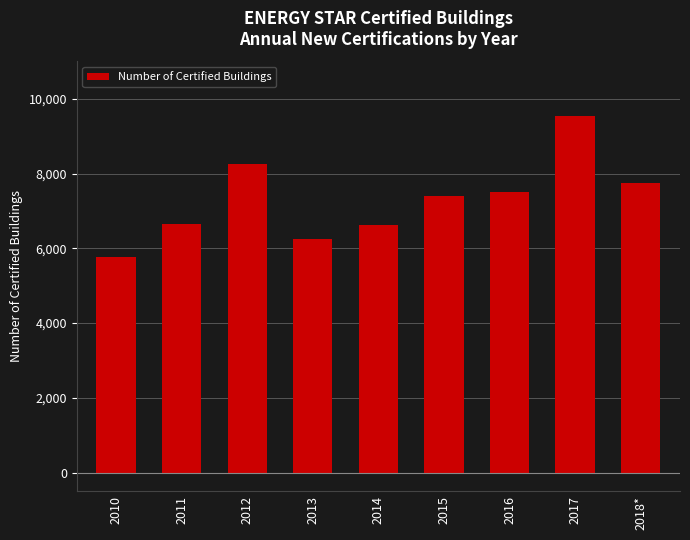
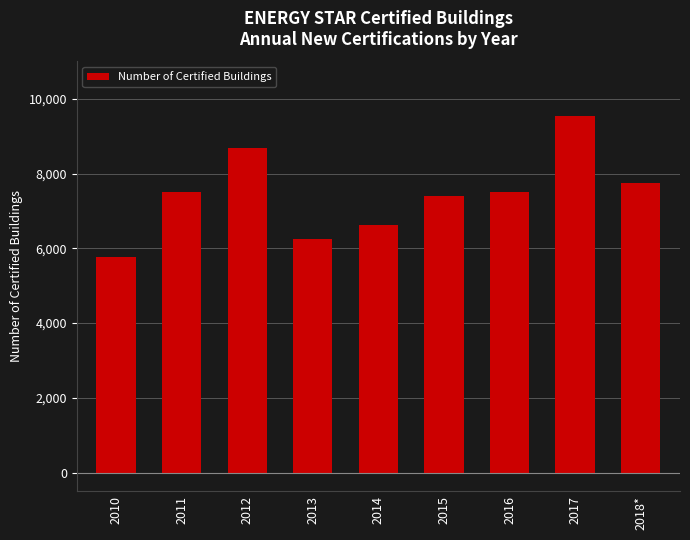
2011: 6,600 -> 7,500
2012: 8,300 -> 8,700
